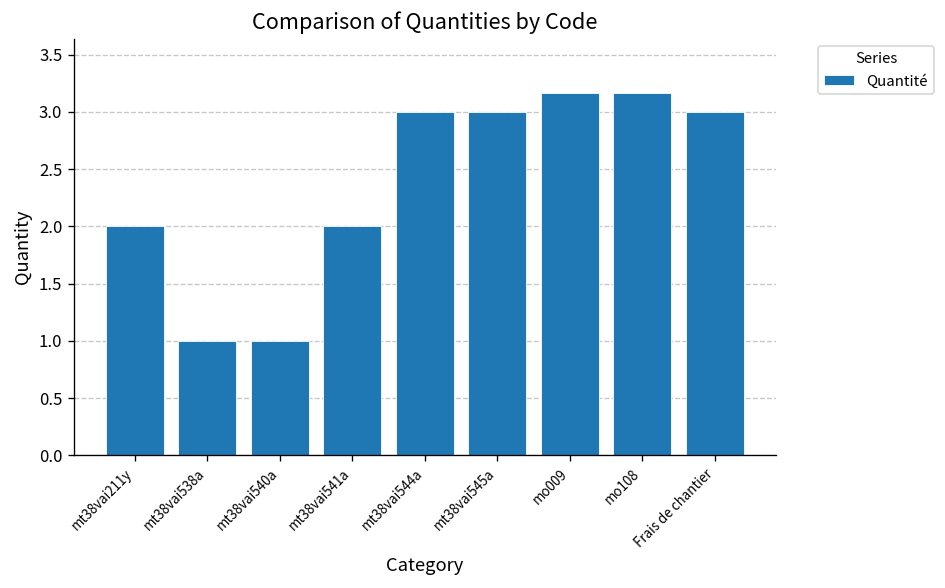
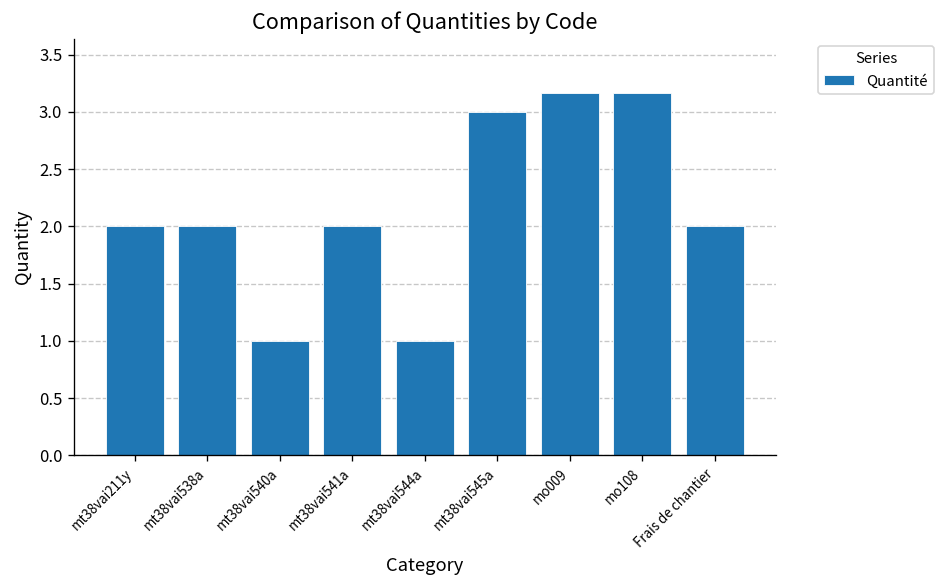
mt38vai538a: 1 -> 2
mt38vai544a: 3 -> 1
Frais de chantier: 3 -> 2
